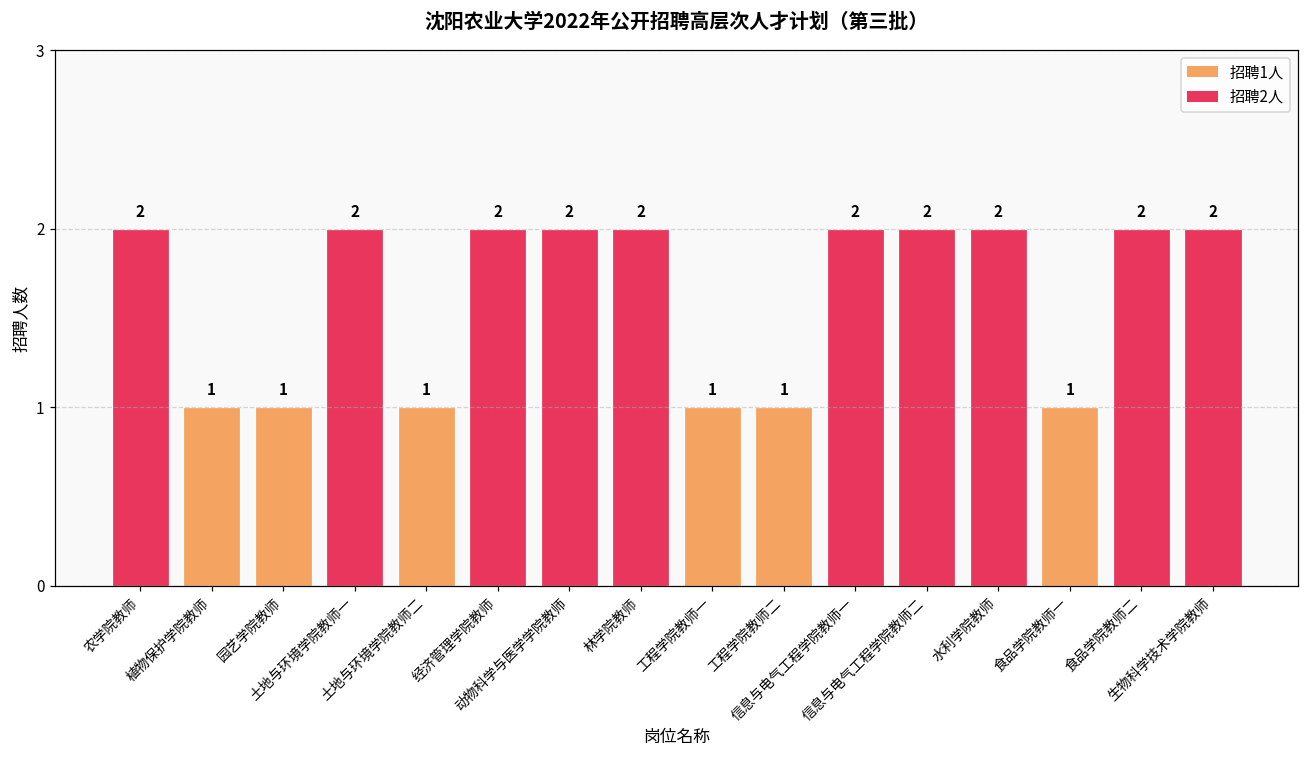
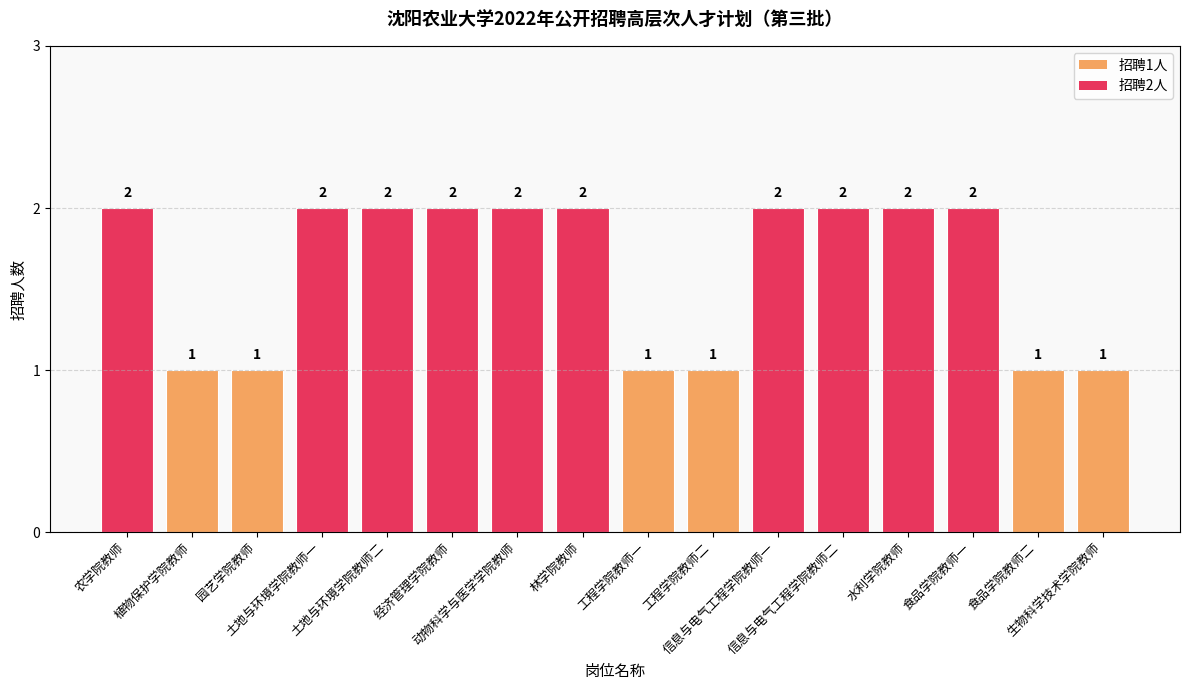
土地与环境学院教师二: 1 -> 2
食品学院教师一: 1 -> 2
食品学院教师二: 2 -> 1
生物科学技术学院教师: 2 -> 1
